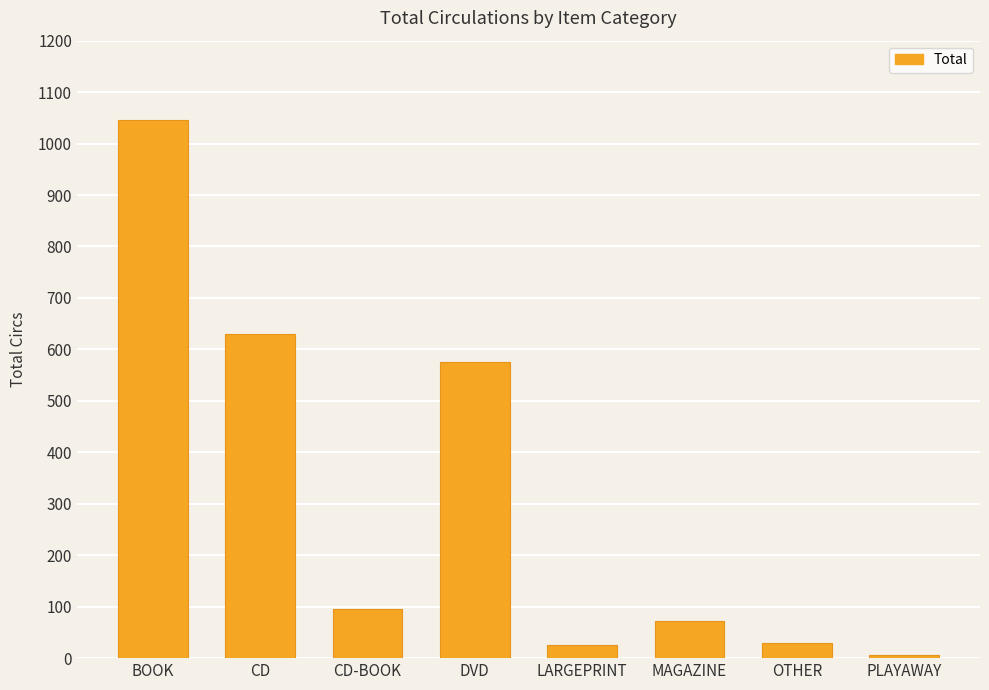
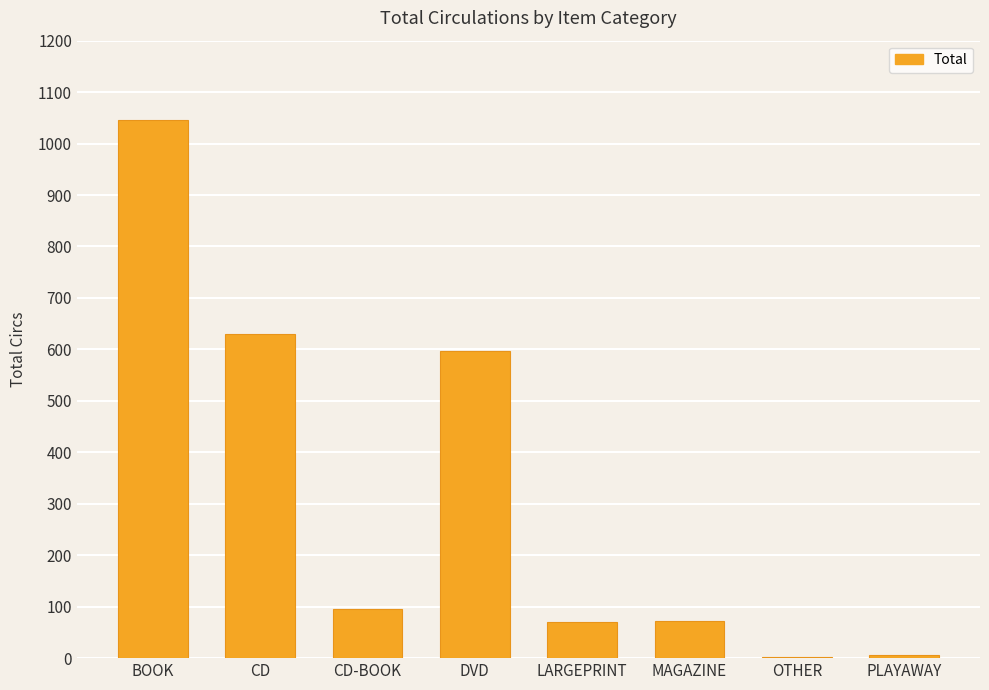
DVD: 580 -> 600
LARGEPRINT: 30 -> 70
OTHER: 30 -> 0
